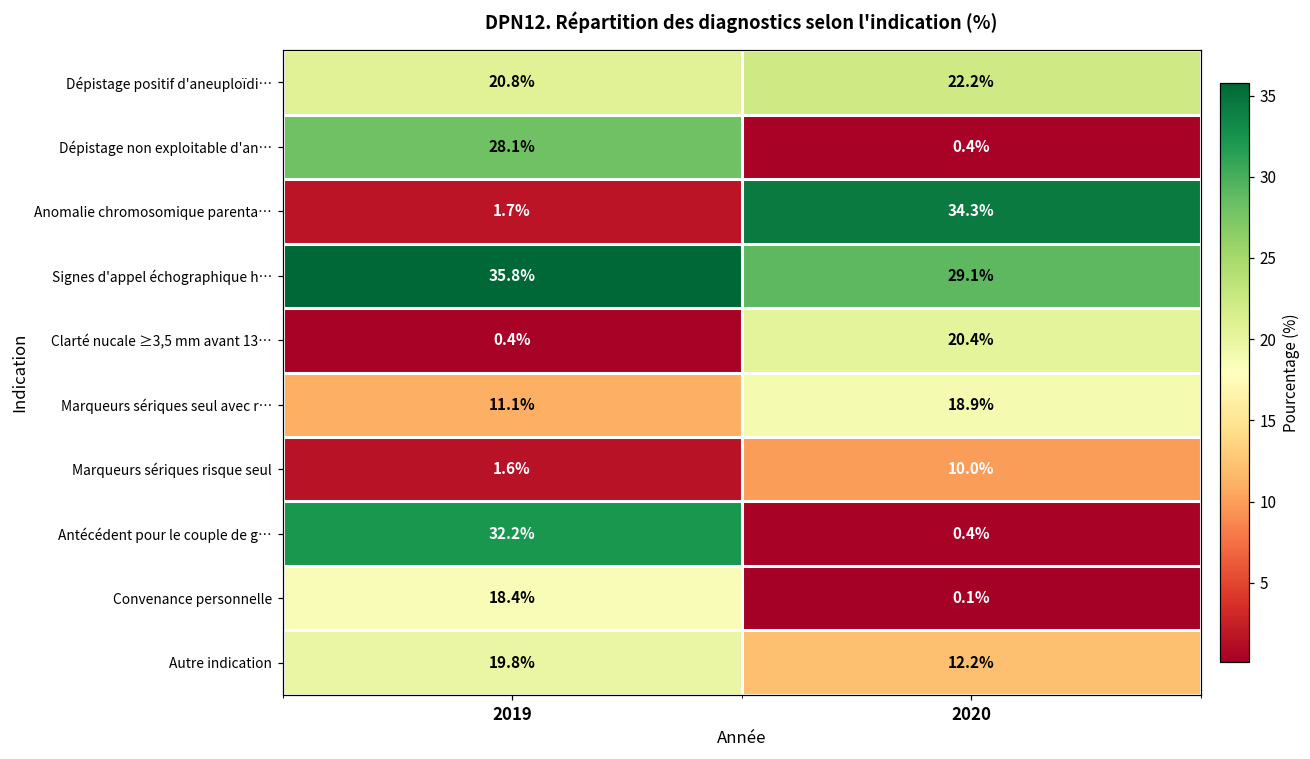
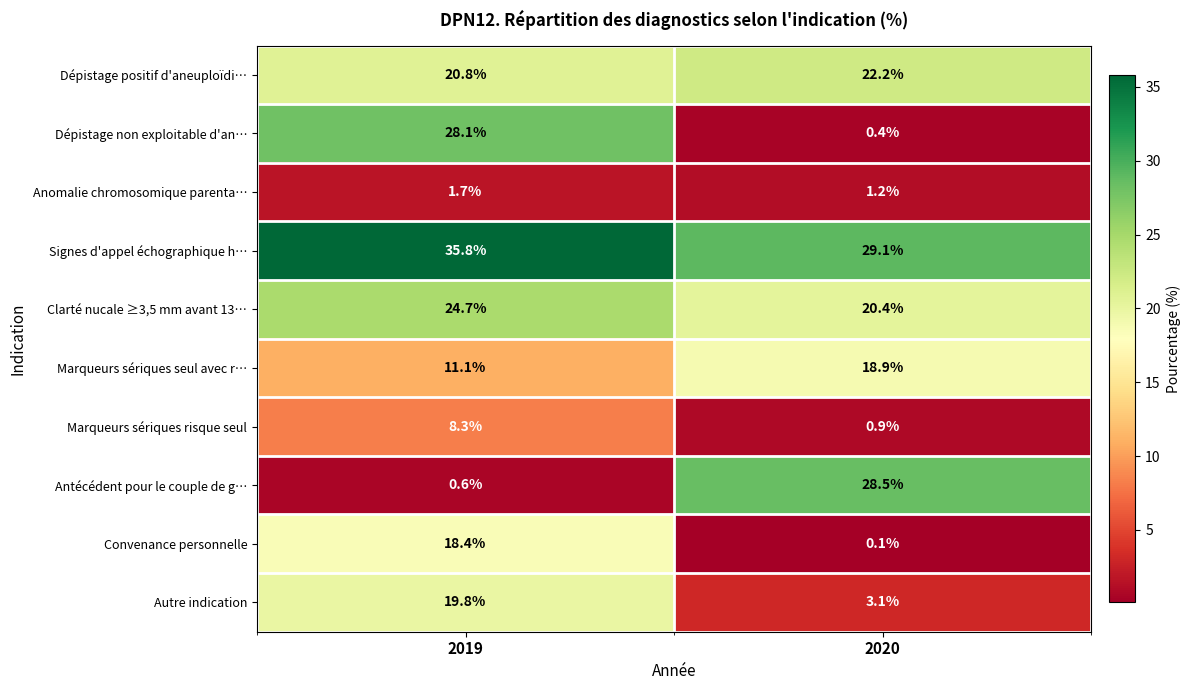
Anomalie chromosomique parenta…, 2020: 34.3% -> 1.2%
Clarté nucale ≥3,5 mm avant 13…, 2019: 0.4% -> 24.7%
Marqueurs sériques risque seul, 2019: 1.6% -> 8.3%
Marqueurs sériques risque seul, 2020: 10.0% -> 0.9%
Antécédent pour le couple de g…, 2019: 32.2% -> 0.6%
Antécédent pour le couple de g…, 2020: 0.4% -> 28.5%
Autre indication, 2020: 12.2% -> 3.1%
